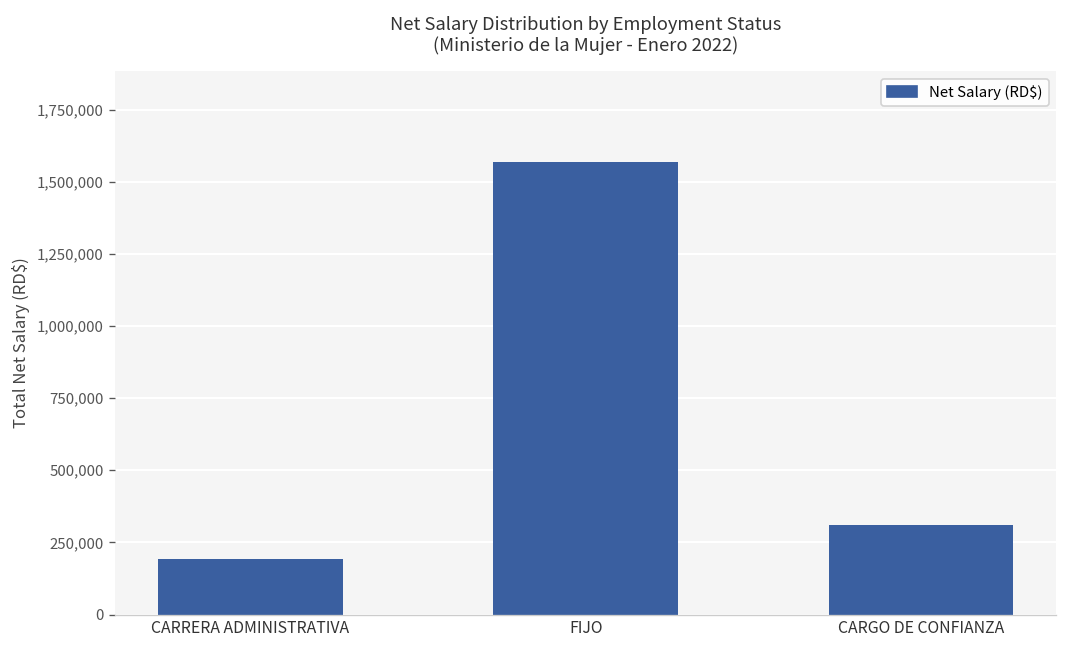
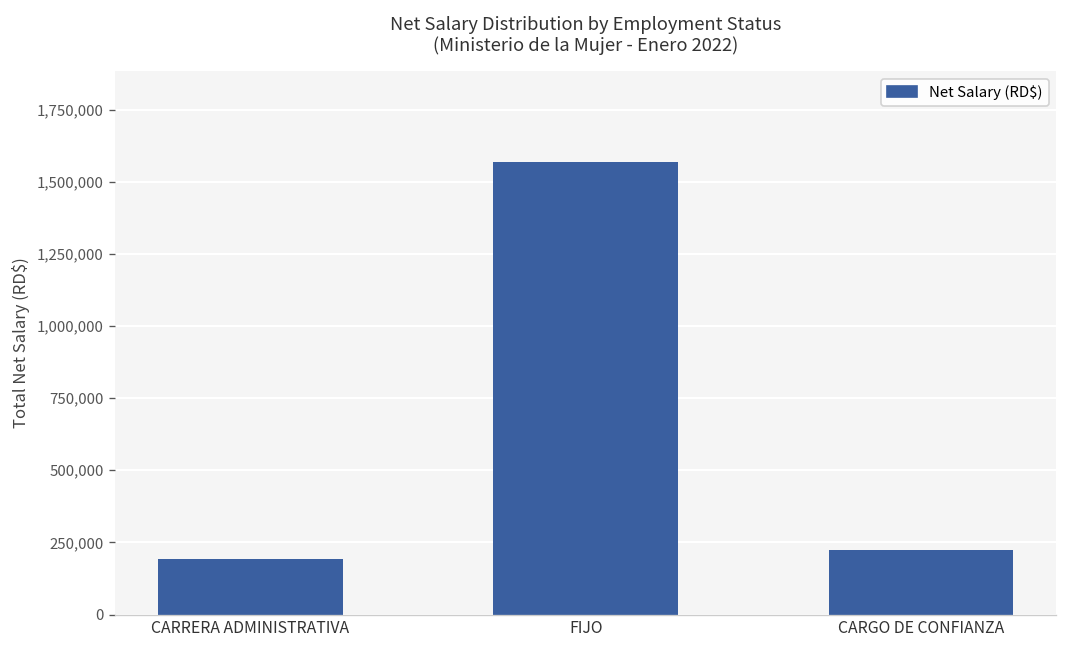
CARGO DE CONFIANZA: 310,000 -> 220,000
